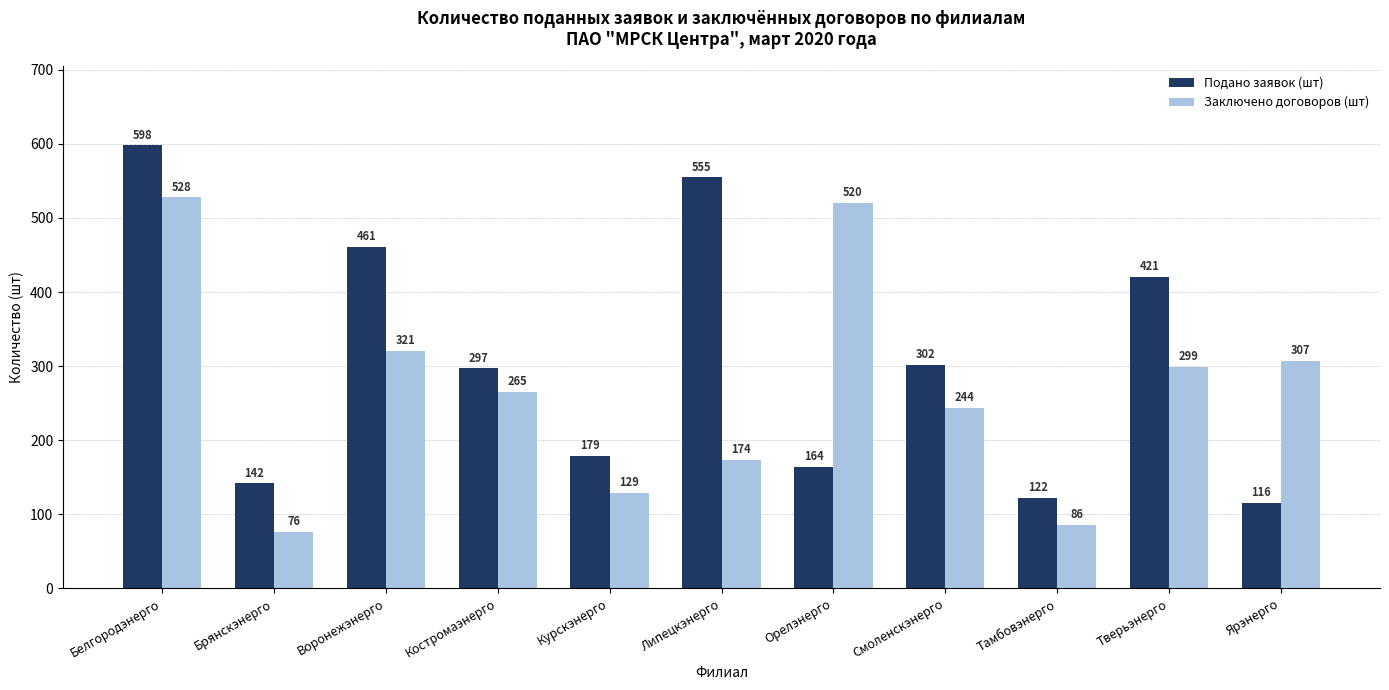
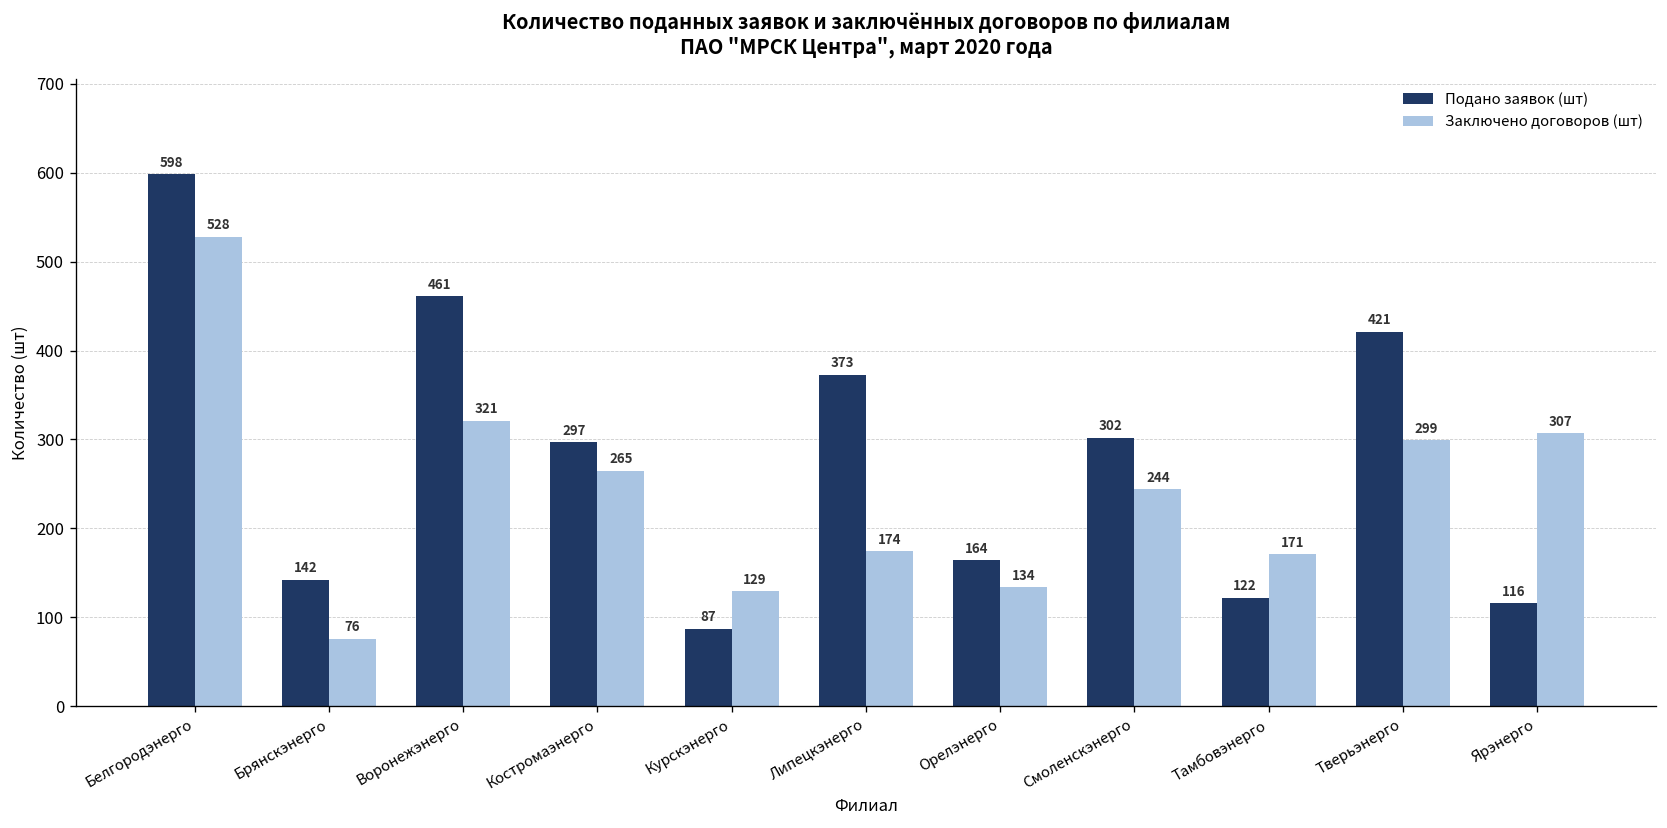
Подано заявок (шт), Курскэнерго: 179 -> 87
Подано заявок (шт), Липецкэнерго: 555 -> 373
Заключено договоров (шт), Орелэнерго: 520 -> 134
Заключено договоров (шт), Тамбовэнерго: 86 -> 171
